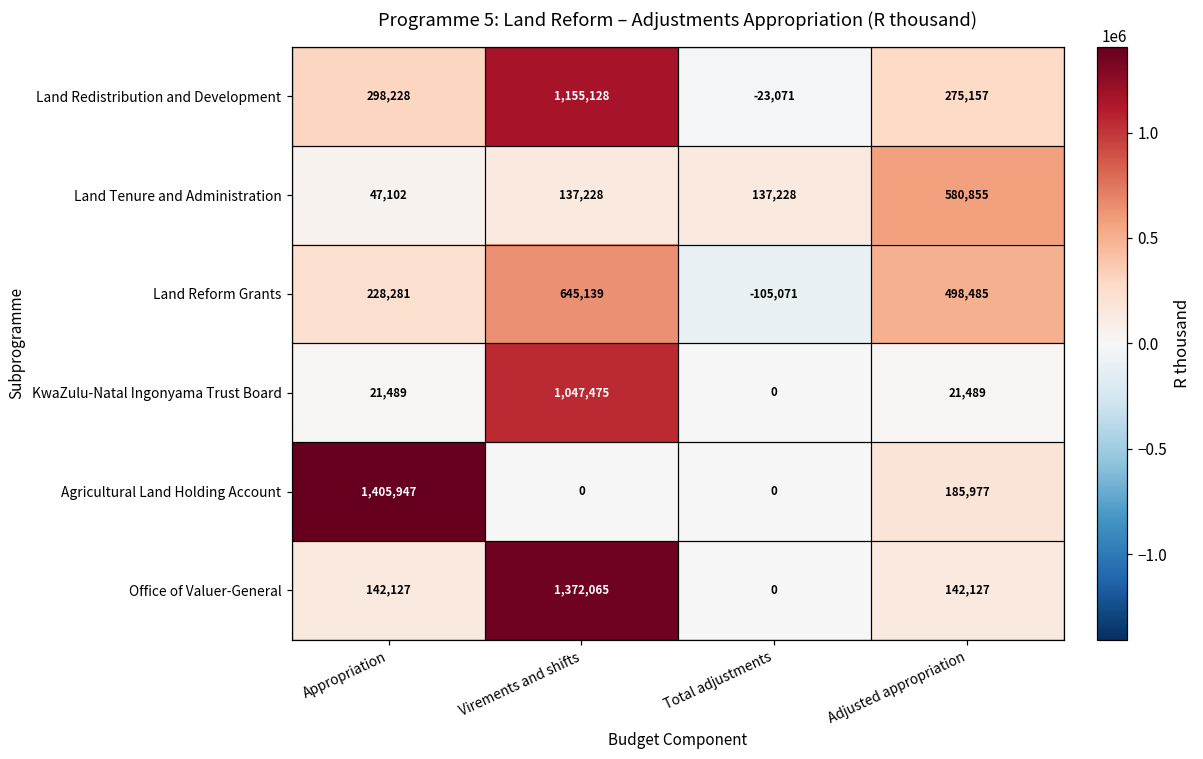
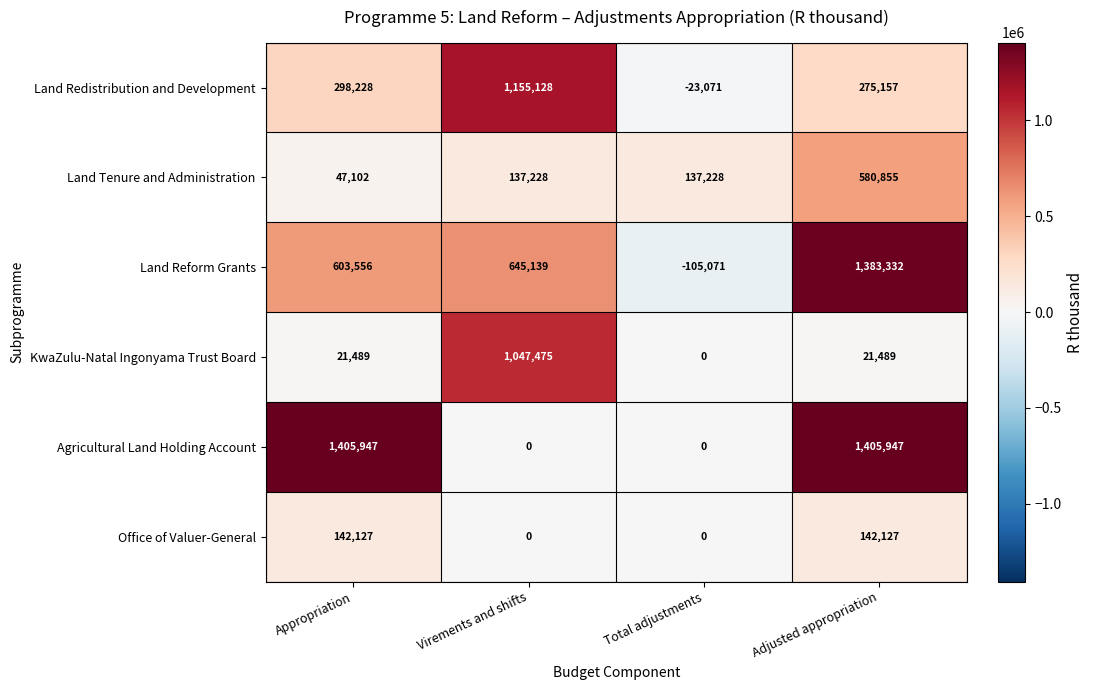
Land Reform Grants, Appropriation: 228,281 -> 603,556
Land Reform Grants, Adjusted appropriation: 498,485 -> 1,383,332
Agricultural Land Holding Account, Adjusted appropriation: 185,977 -> 1,405,947
Office of Valuer-General, Virements and shifts: 1,372,065 -> 0
